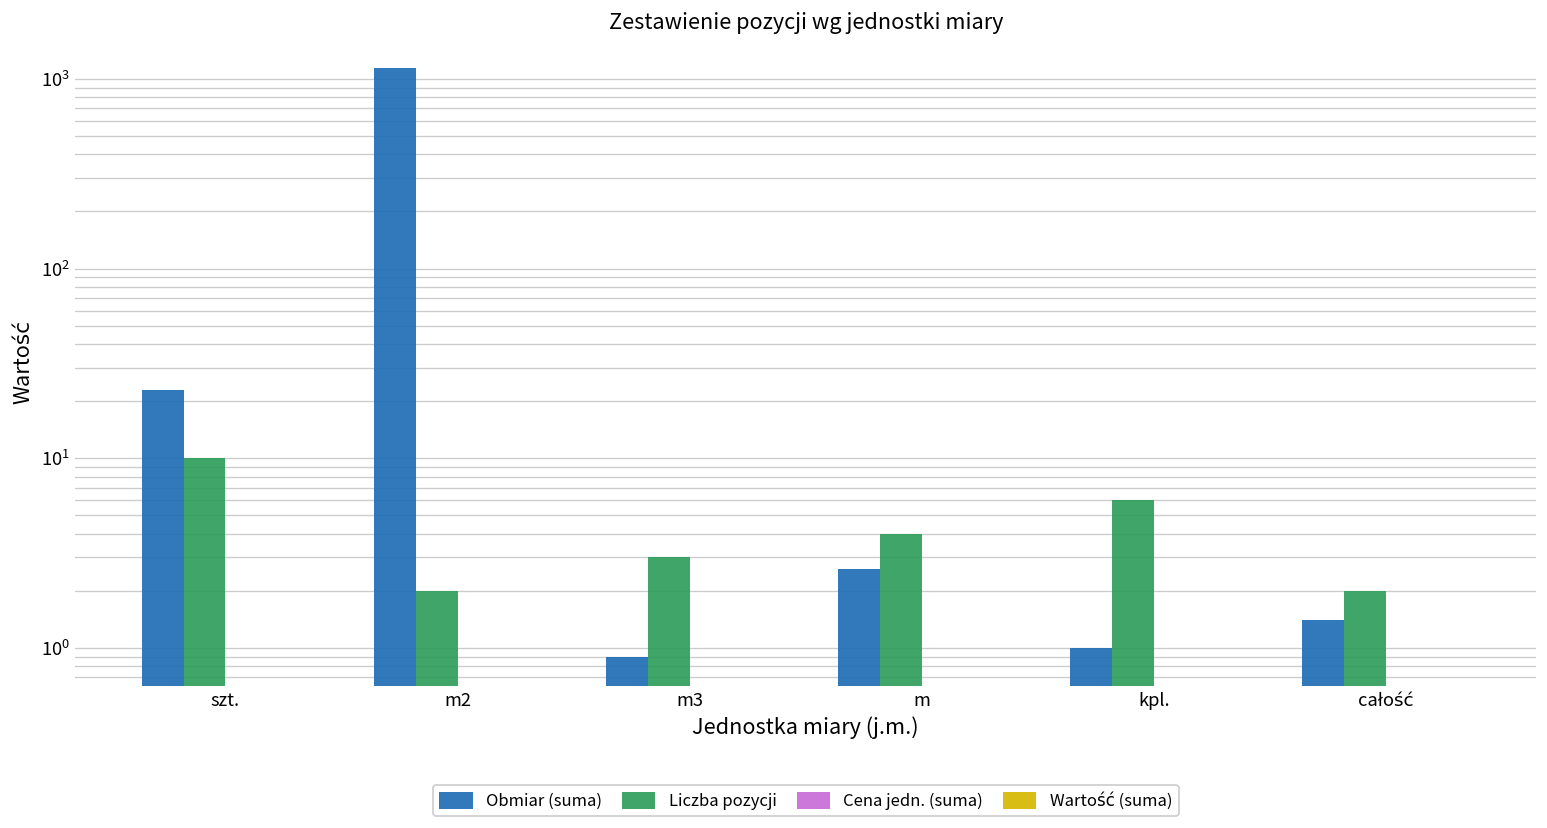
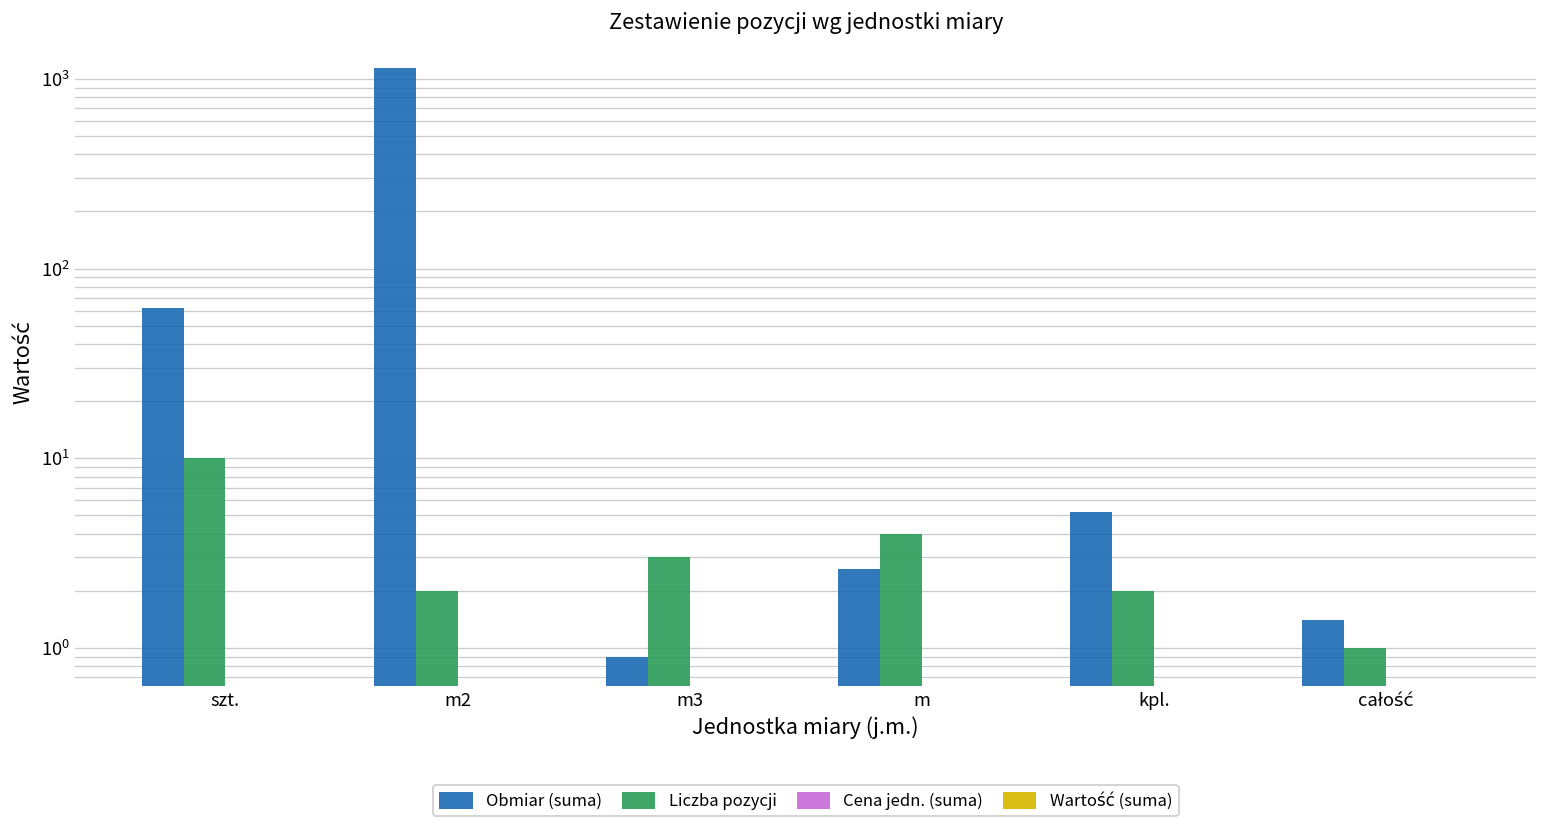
Obmiar (suma), szt.: 23 -> 62
Obmiar (suma), kpl.: 1.0 -> 5.2
Liczba pozycji, kpl.: 6 -> 2
Liczba pozycji, całość: 2 -> 1
